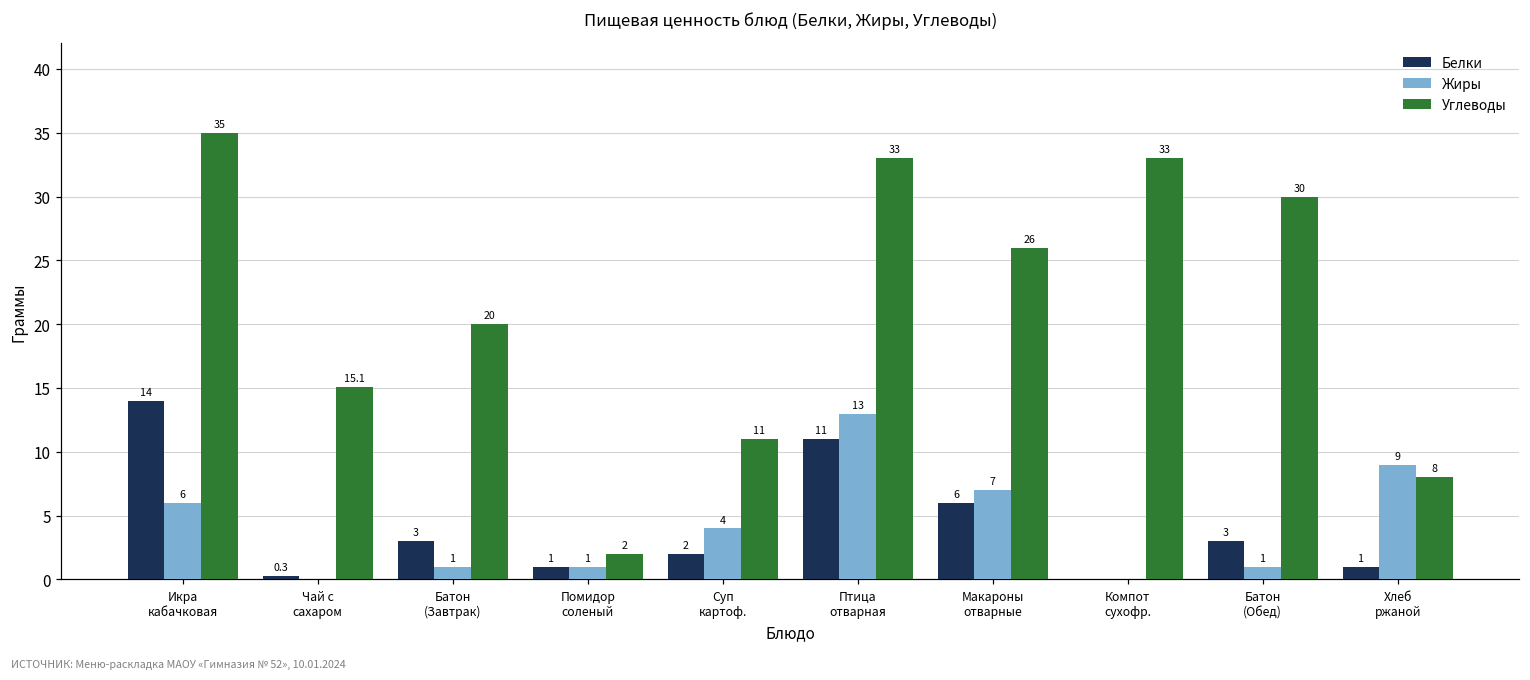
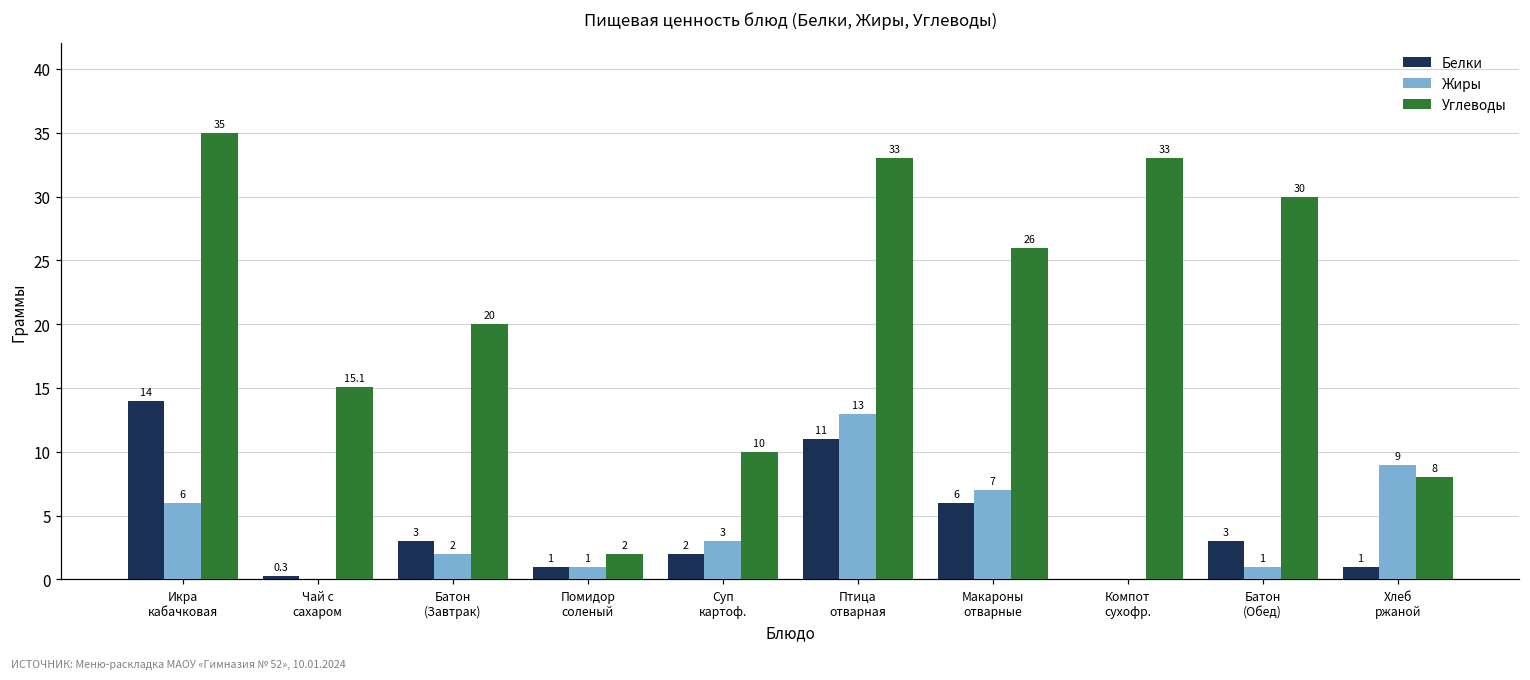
Жиры, Батон (Завтрак): 1 -> 2
Жиры, Суп картоф.: 4 -> 3
Углеводы, Суп картоф.: 11 -> 10
